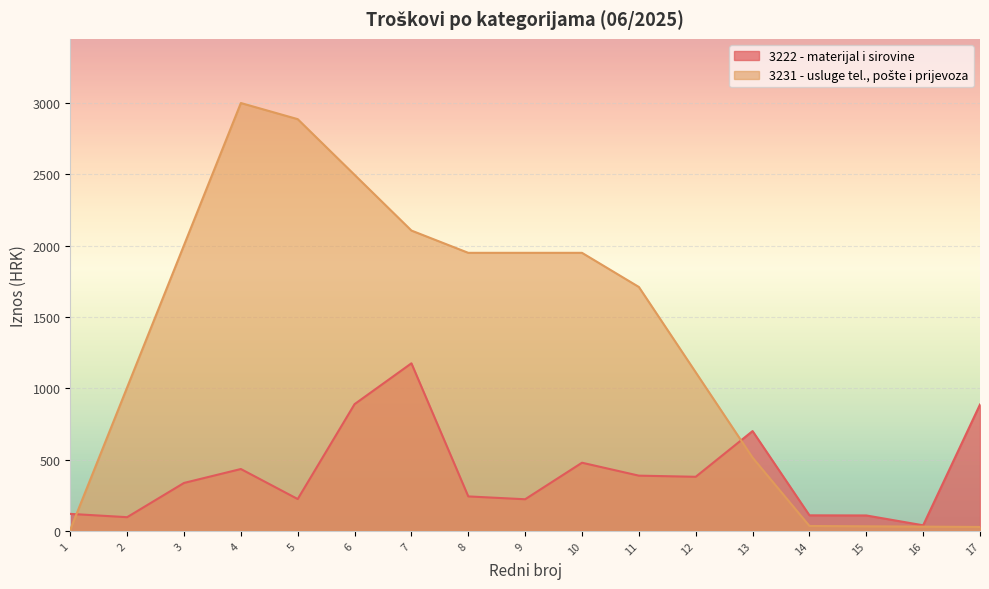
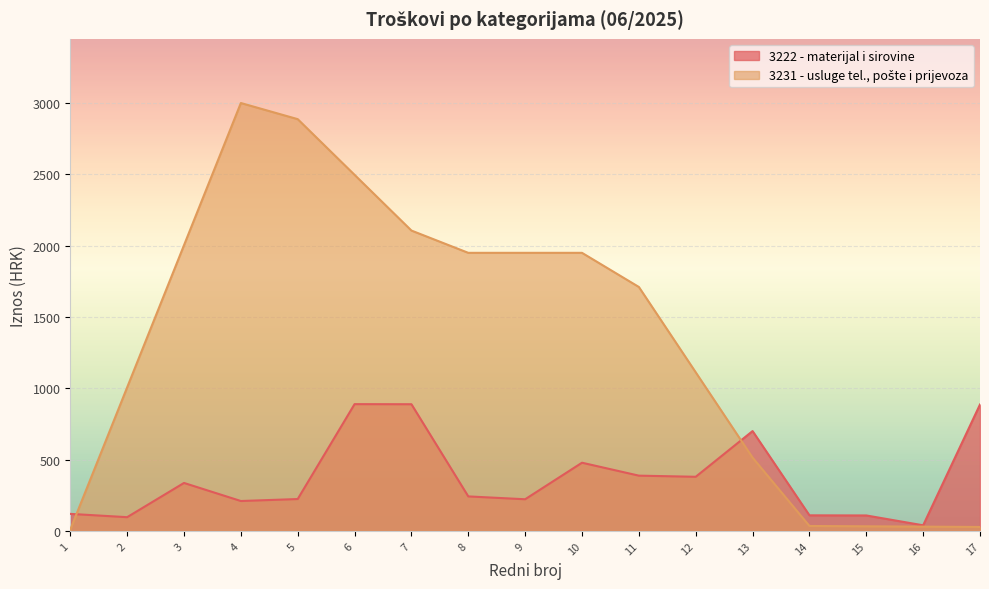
3222 - materijal i sirovine, 4: 430 -> 210
3222 - materijal i sirovine, 7: 1180 -> 890
